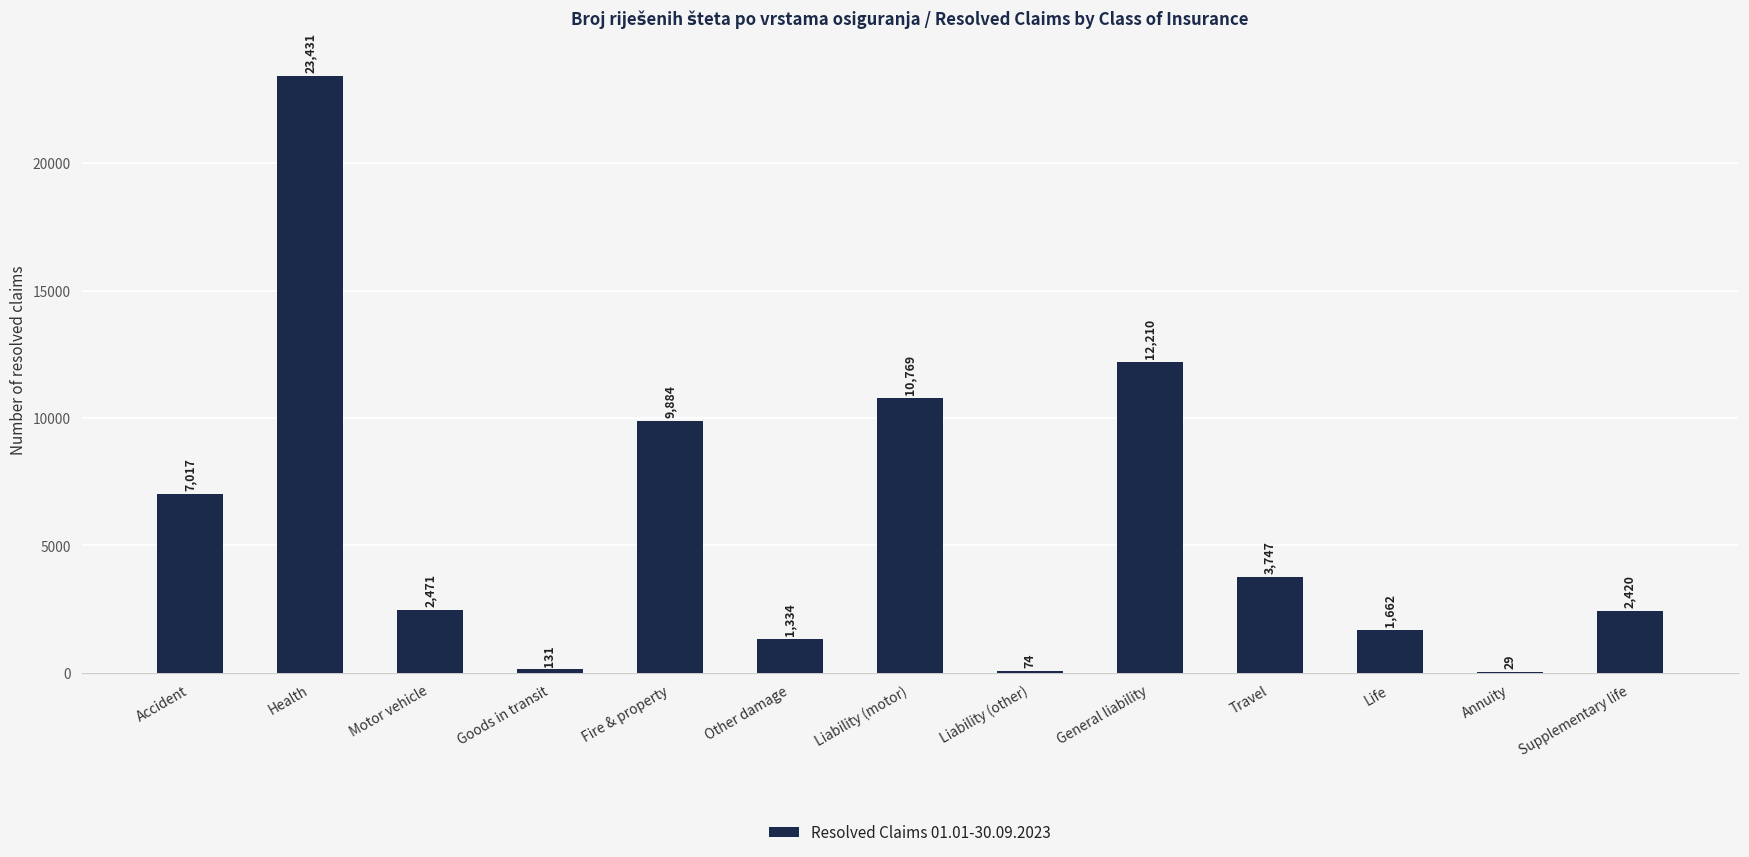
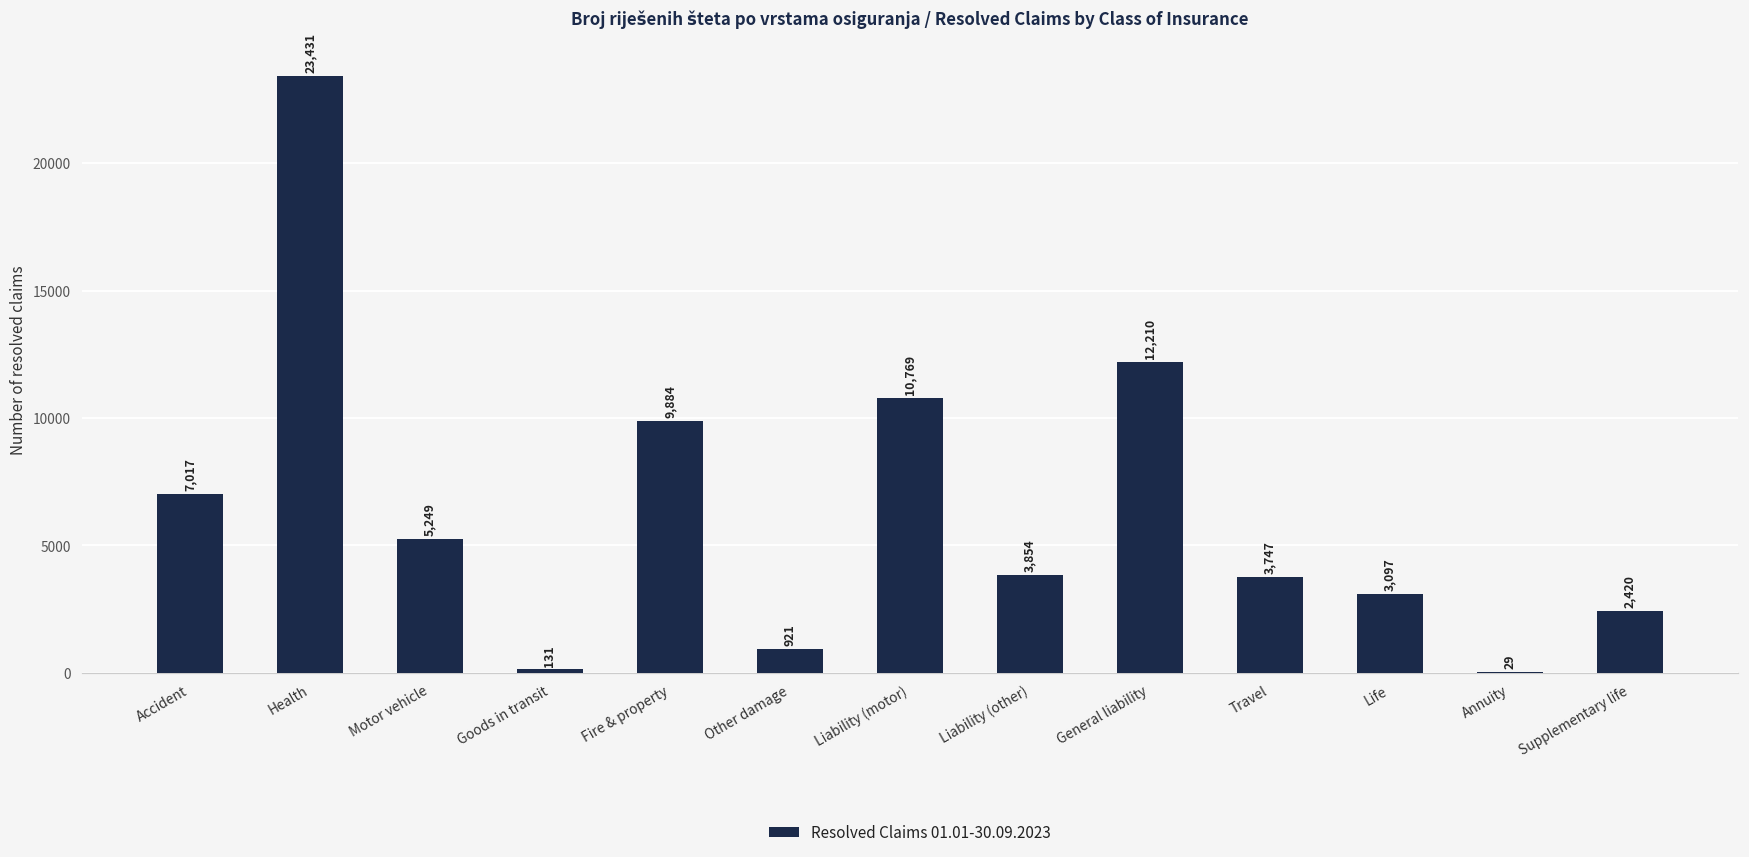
Motor vehicle: 2,471 -> 5,249
Other damage: 1,334 -> 921
Liability (other): 74 -> 3,854
Life: 1,662 -> 3,097
